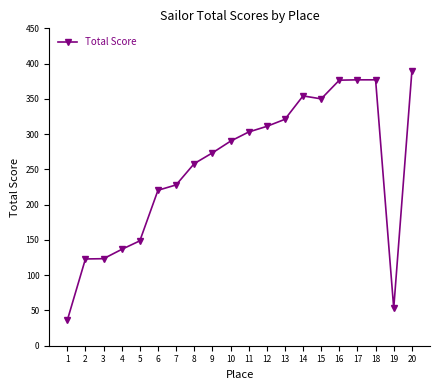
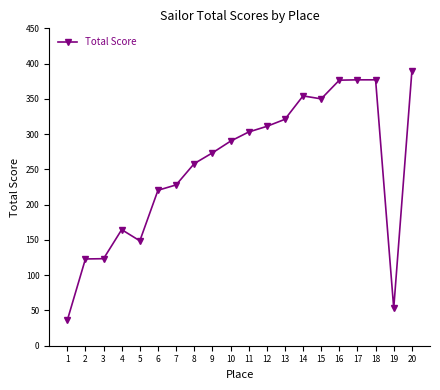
4: 140 -> 160
